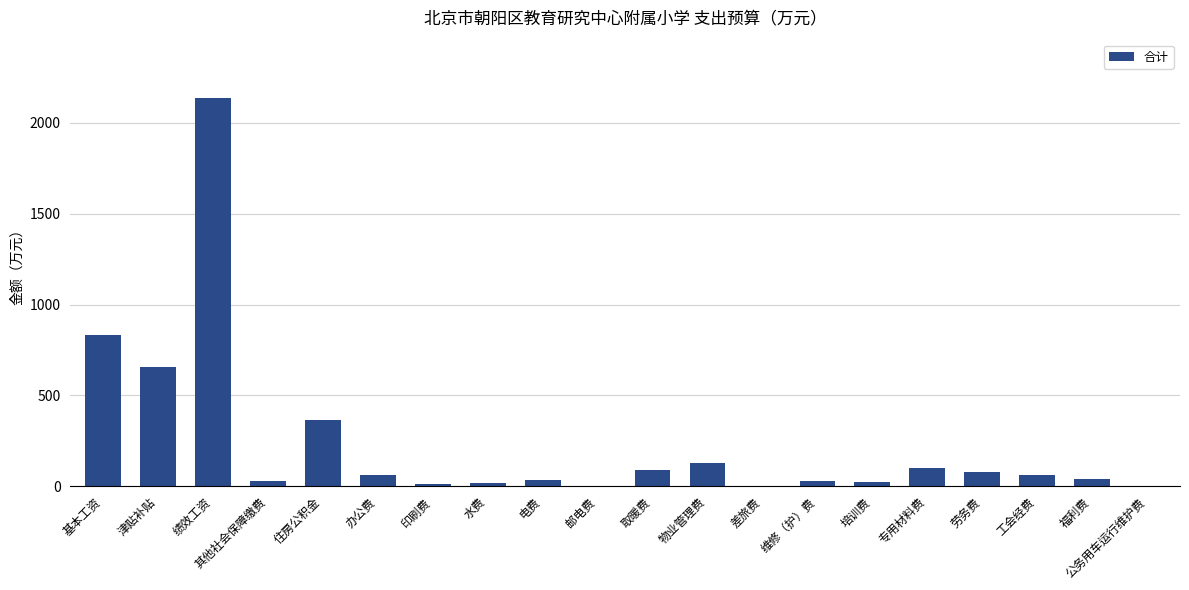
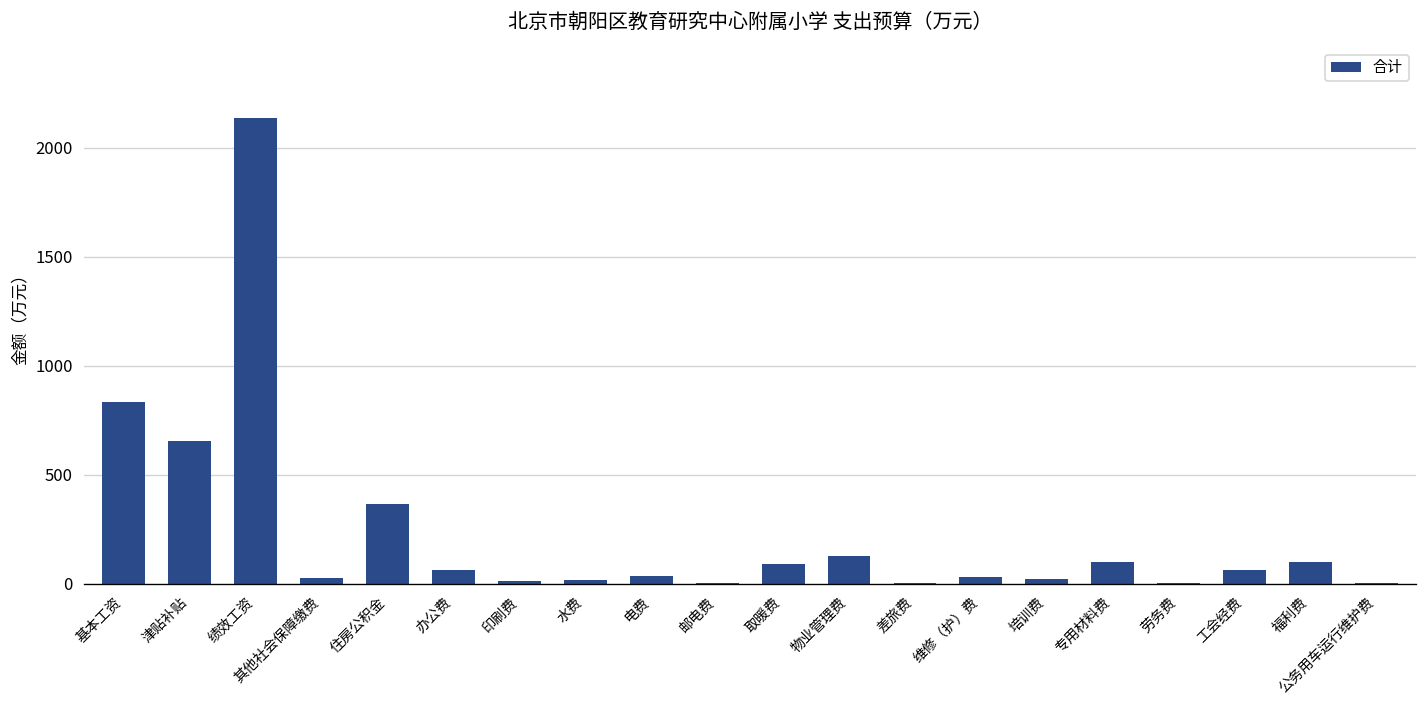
劳务费: 80 -> 0
福利费: 40 -> 100
